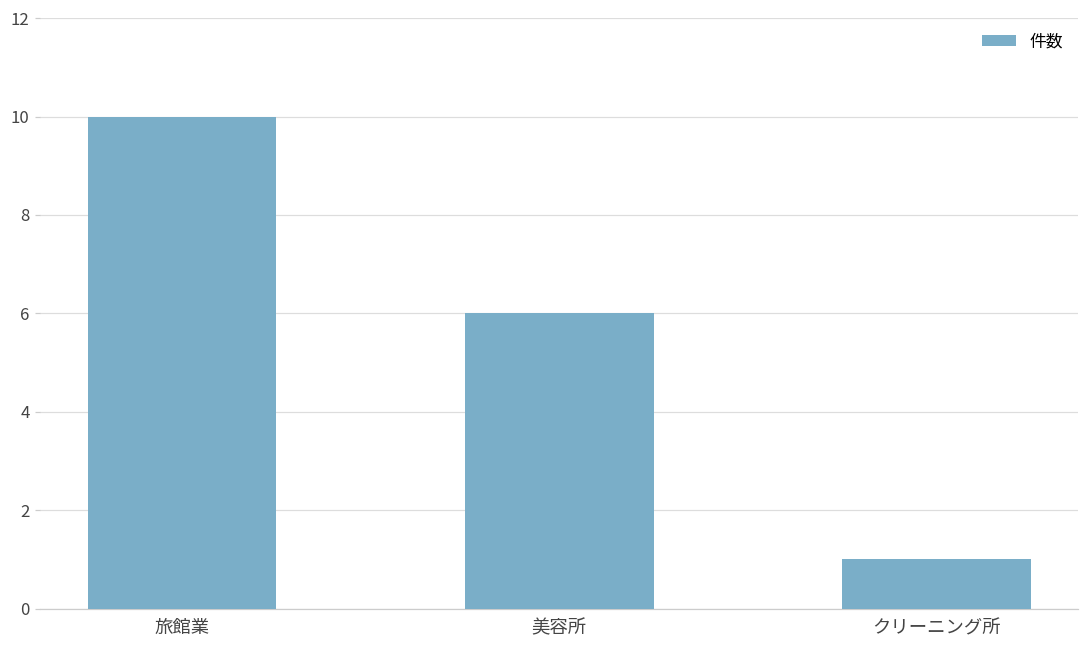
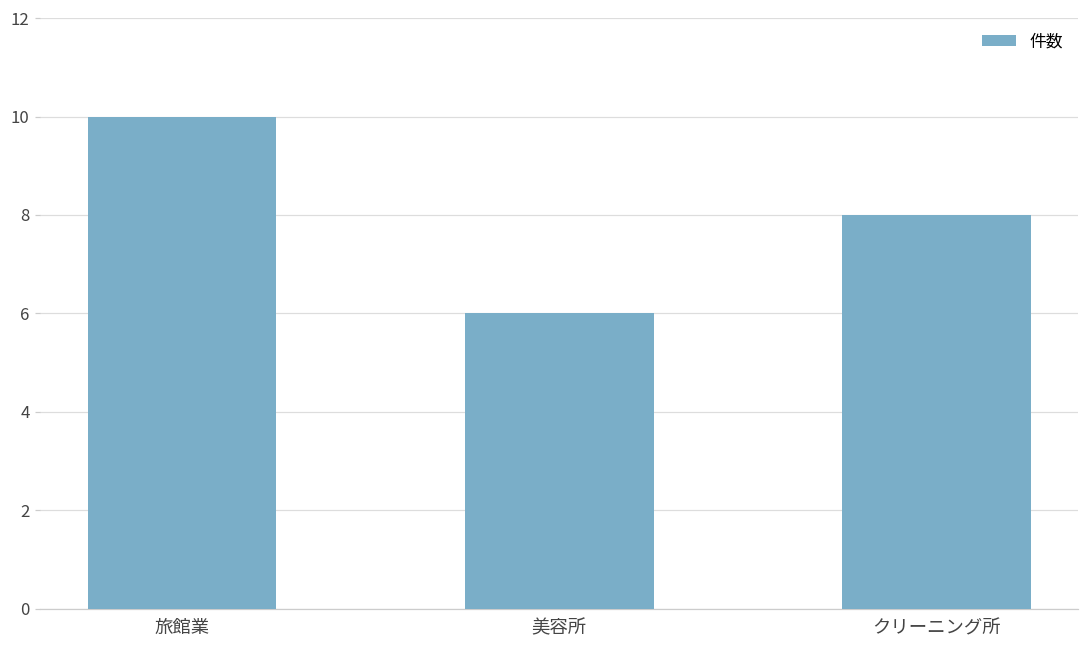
クリーニング所: 1 -> 8
